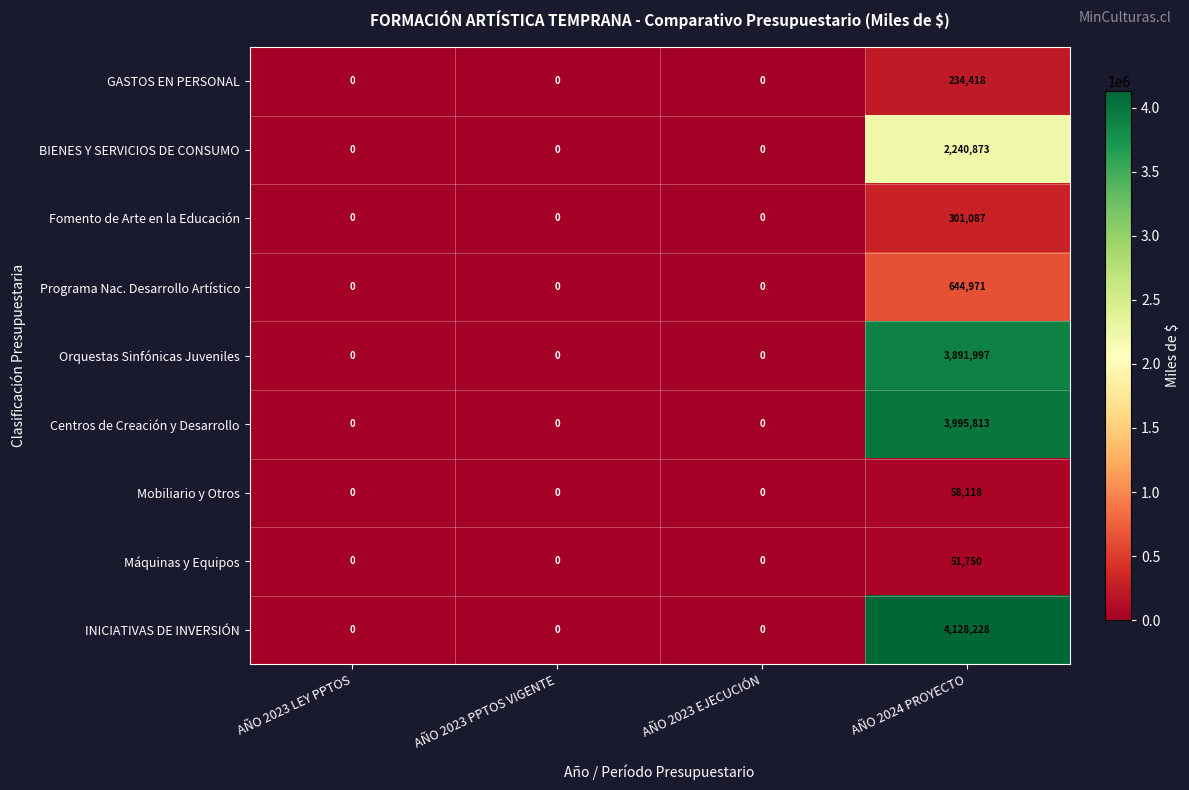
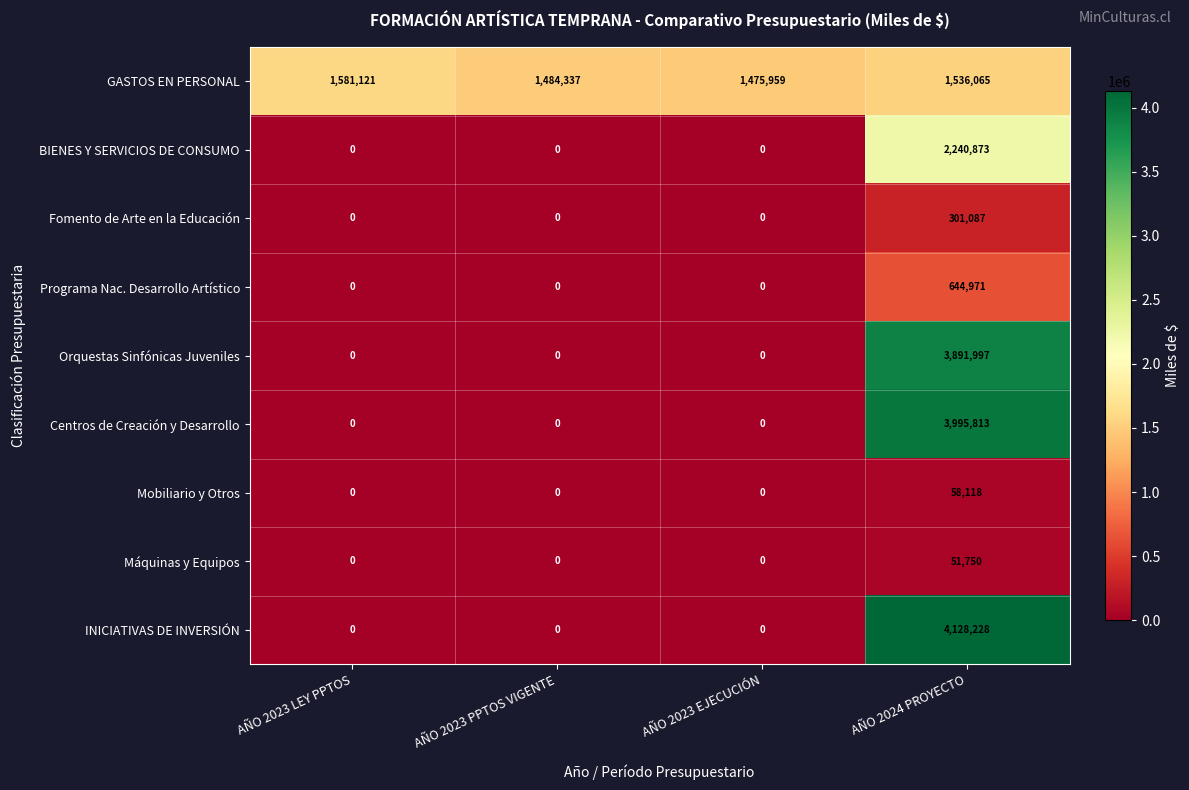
GASTOS EN PERSONAL, AÑO 2023 LEY PPTOS: 0 -> 1,581,121
GASTOS EN PERSONAL, AÑO 2023 PPTOS VIGENTE: 0 -> 1,484,337
GASTOS EN PERSONAL, AÑO 2023 EJECUCIÓN: 0 -> 1,475,959
GASTOS EN PERSONAL, AÑO 2024 PROYECTO: 234,418 -> 1,536,065
